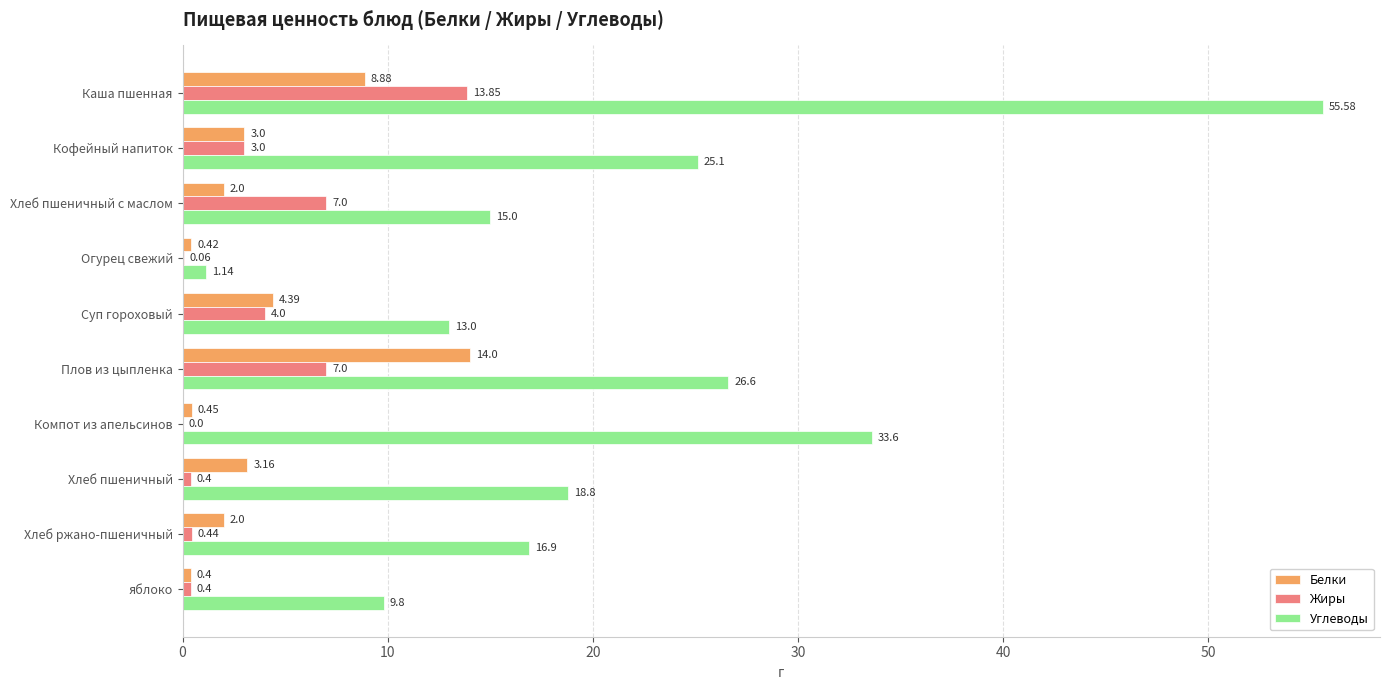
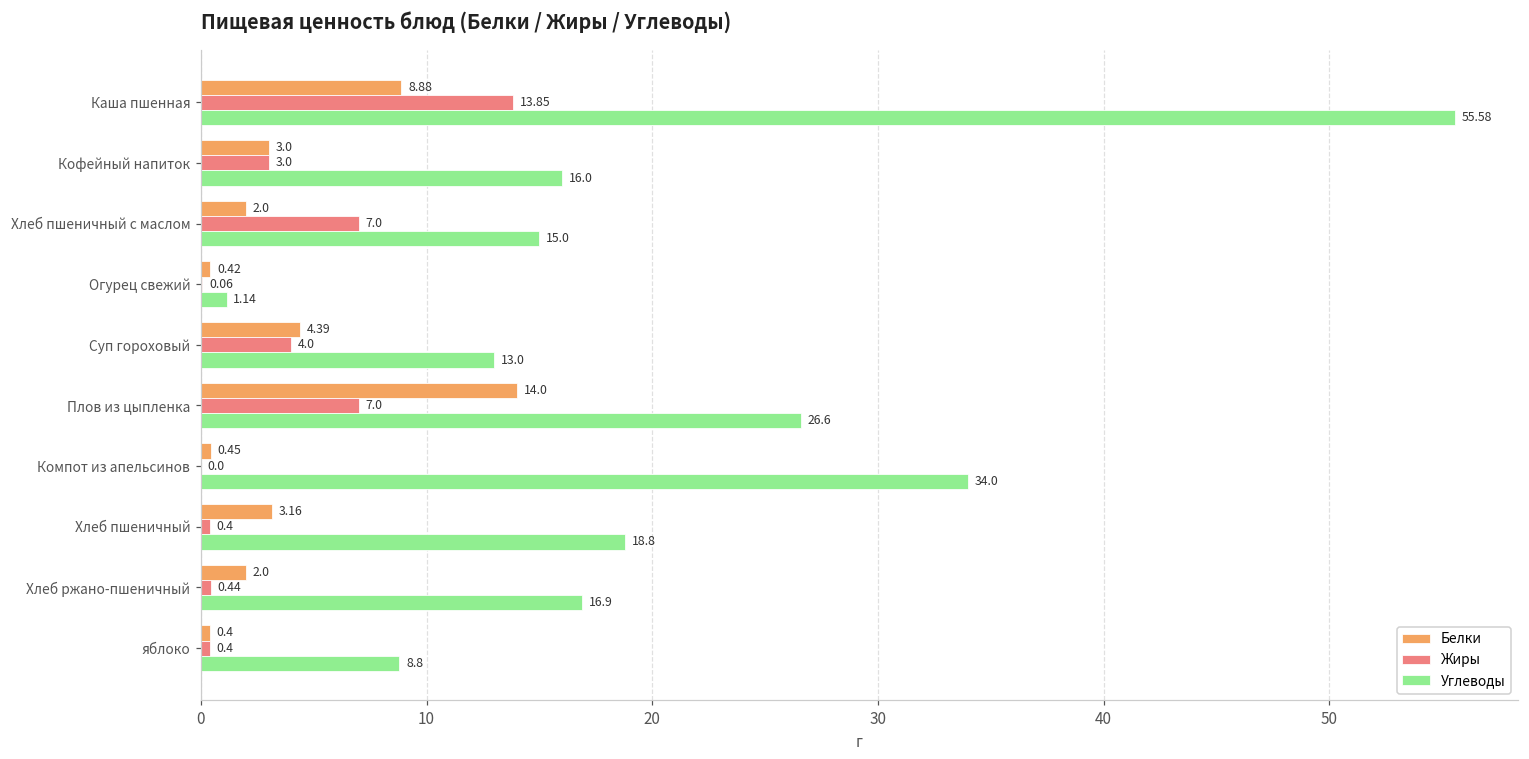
Углеводы, Кофейный напиток: 25.1 -> 16.0
Углеводы, Компот из апельсинов: 33.6 -> 34.0
Углеводы, яблоко: 9.8 -> 8.8
